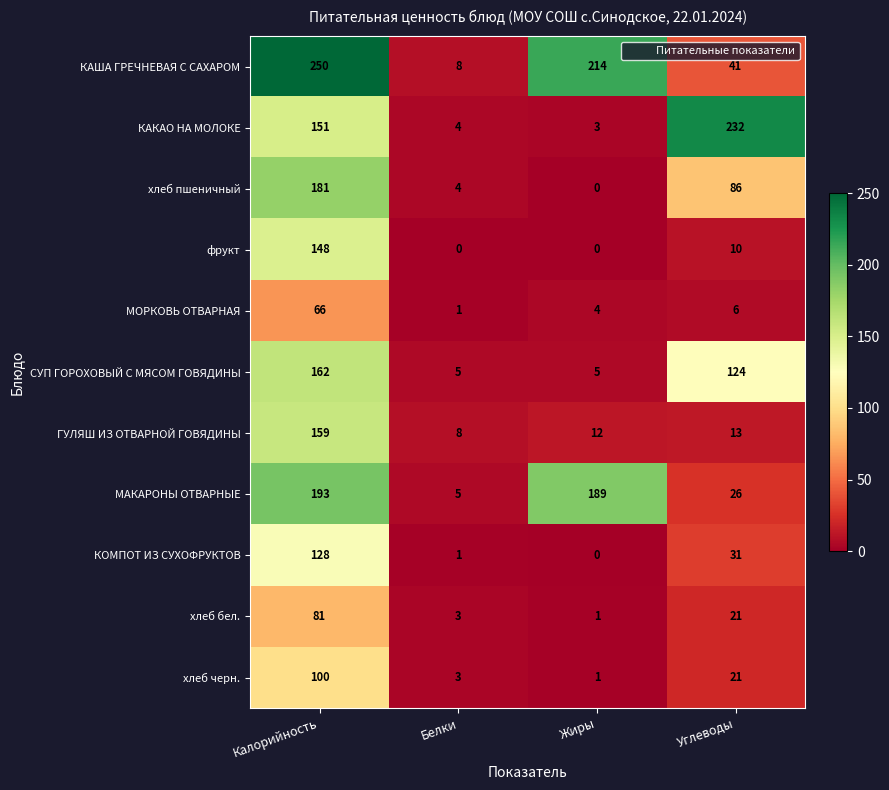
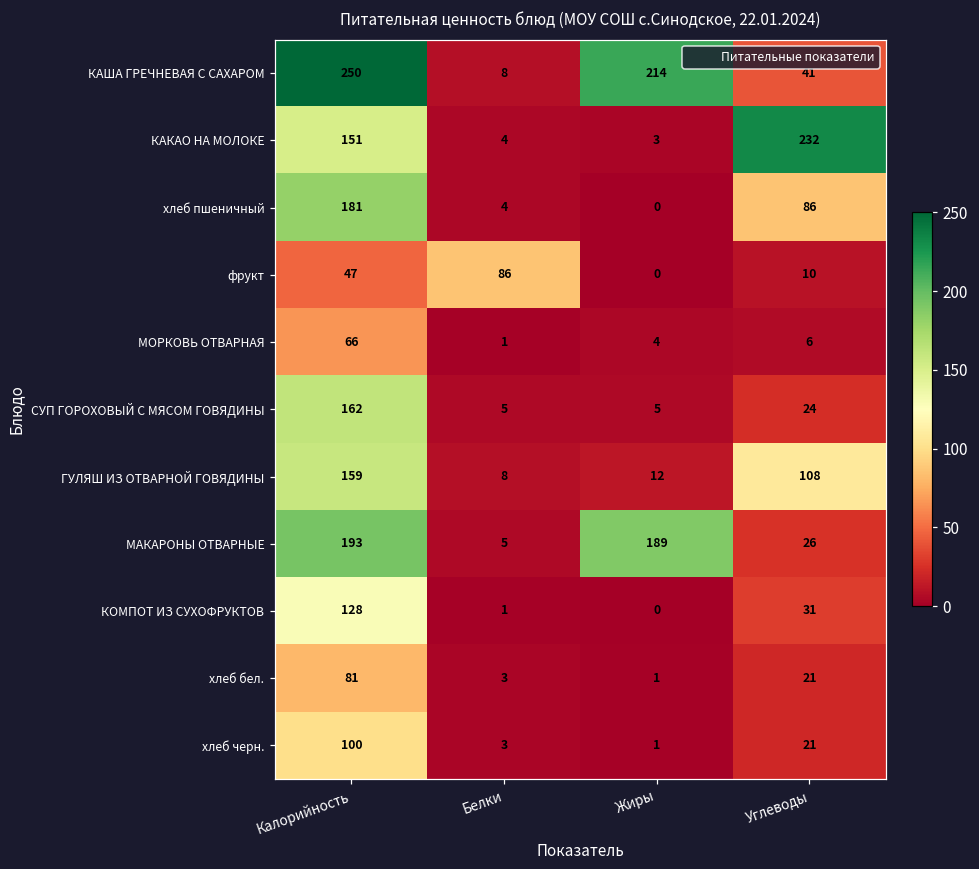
фрукт, Калорийность: 148 -> 47
фрукт, Белки: 0 -> 86
СУП ГОРОХОВЫЙ С МЯСОМ ГОВЯДИНЫ, Углеводы: 124 -> 24
ГУЛЯШ ИЗ ОТВАРНОЙ ГОВЯДИНЫ, Углеводы: 13 -> 108
